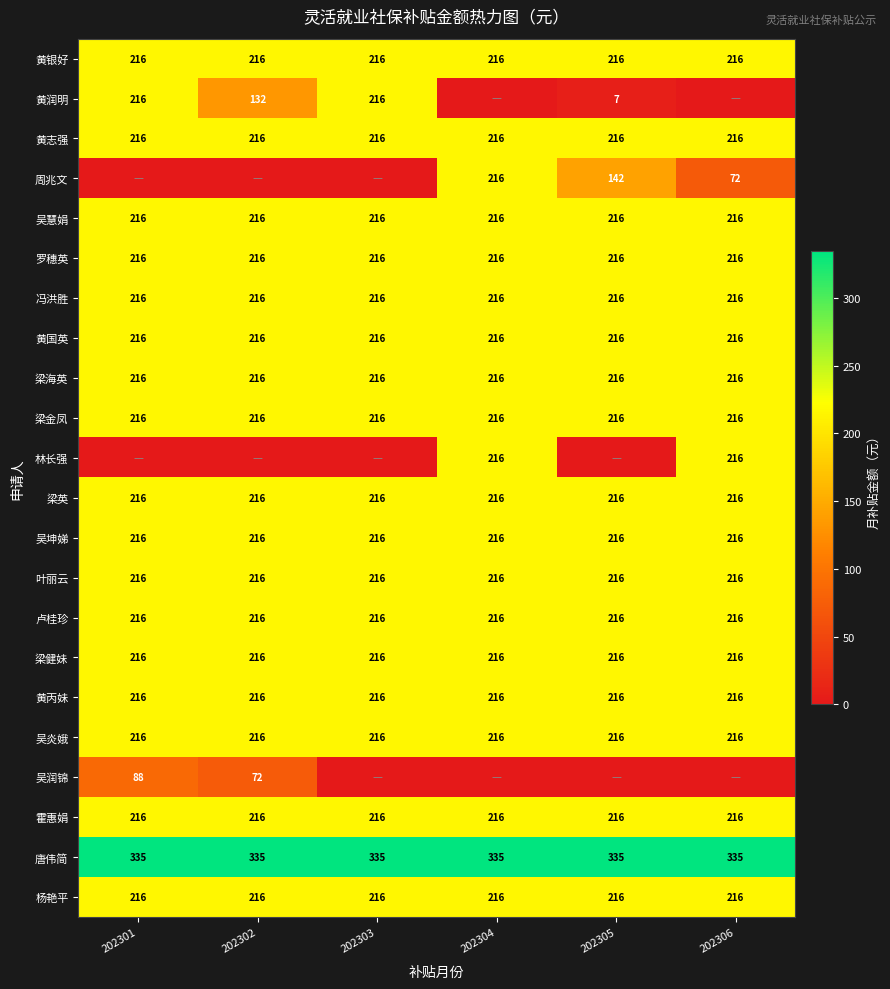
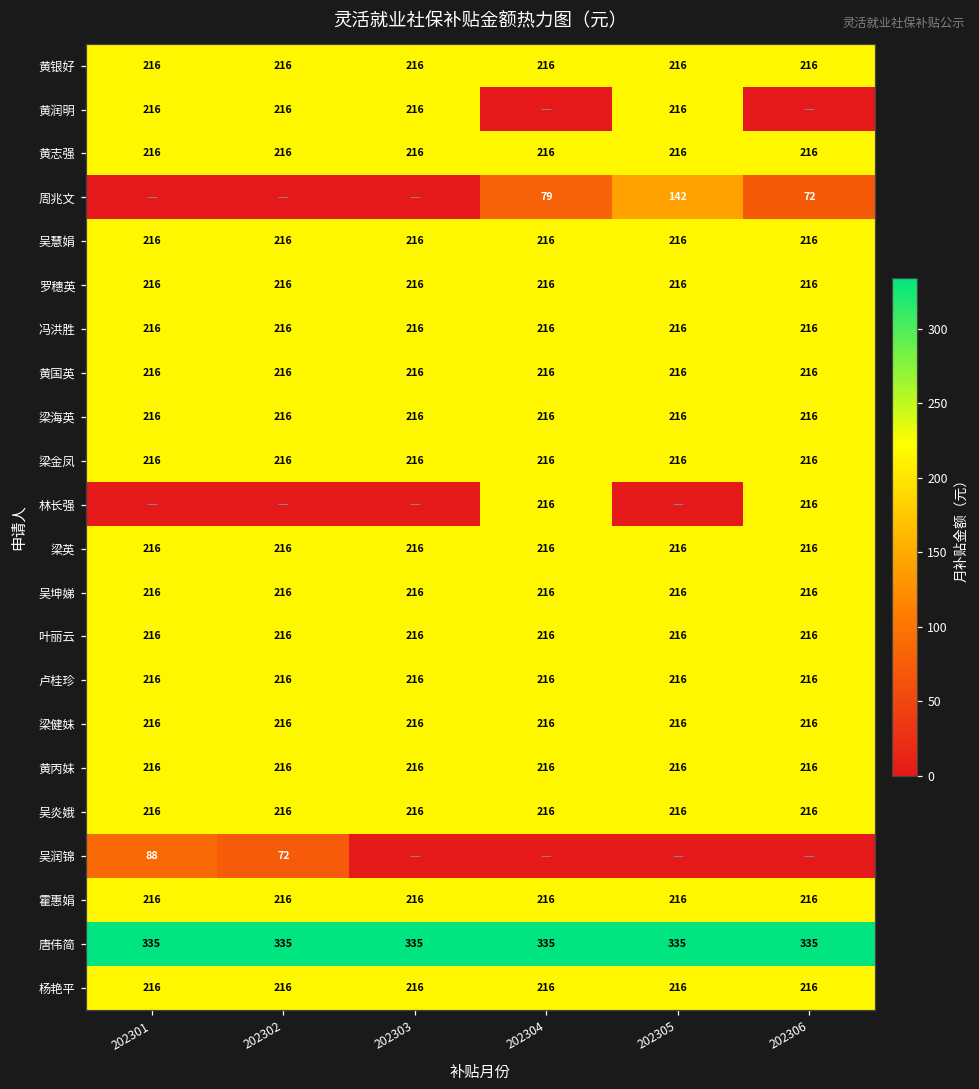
黄润明, 202302: 132 -> 216
黄润明, 202305: 7 -> 216
周兆文, 202304: 216 -> 79
